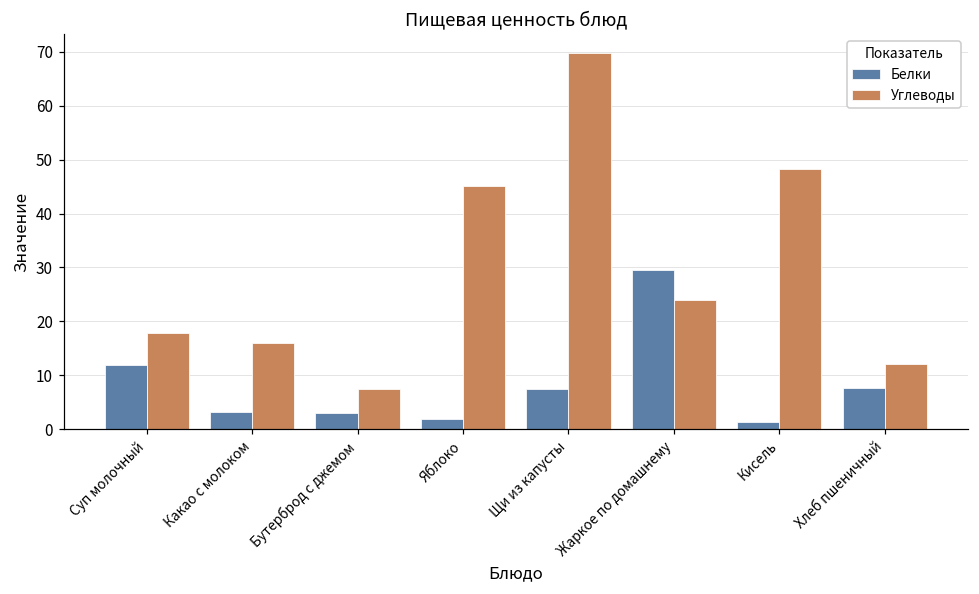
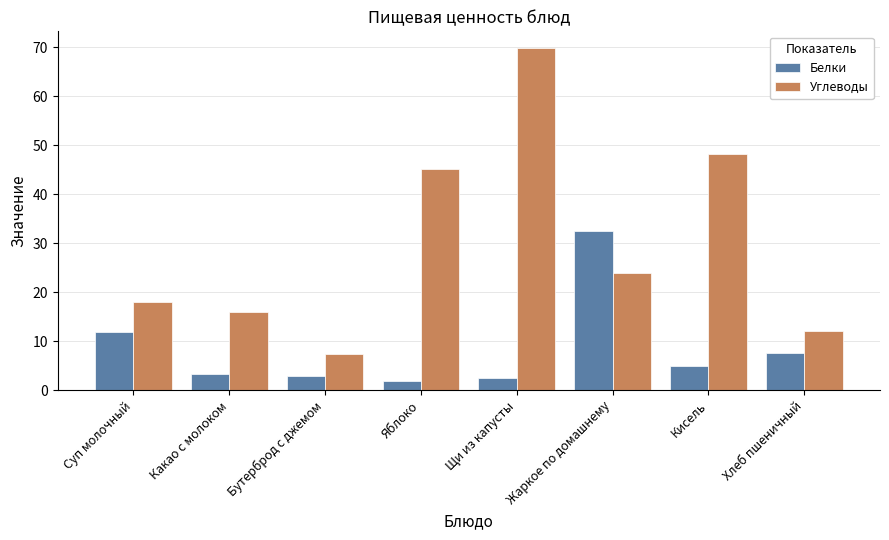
Белки, Щи из капусты: 8 -> 2
Белки, Жаркое по домашнему: 30 -> 33
Белки, Кисель: 1 -> 5
